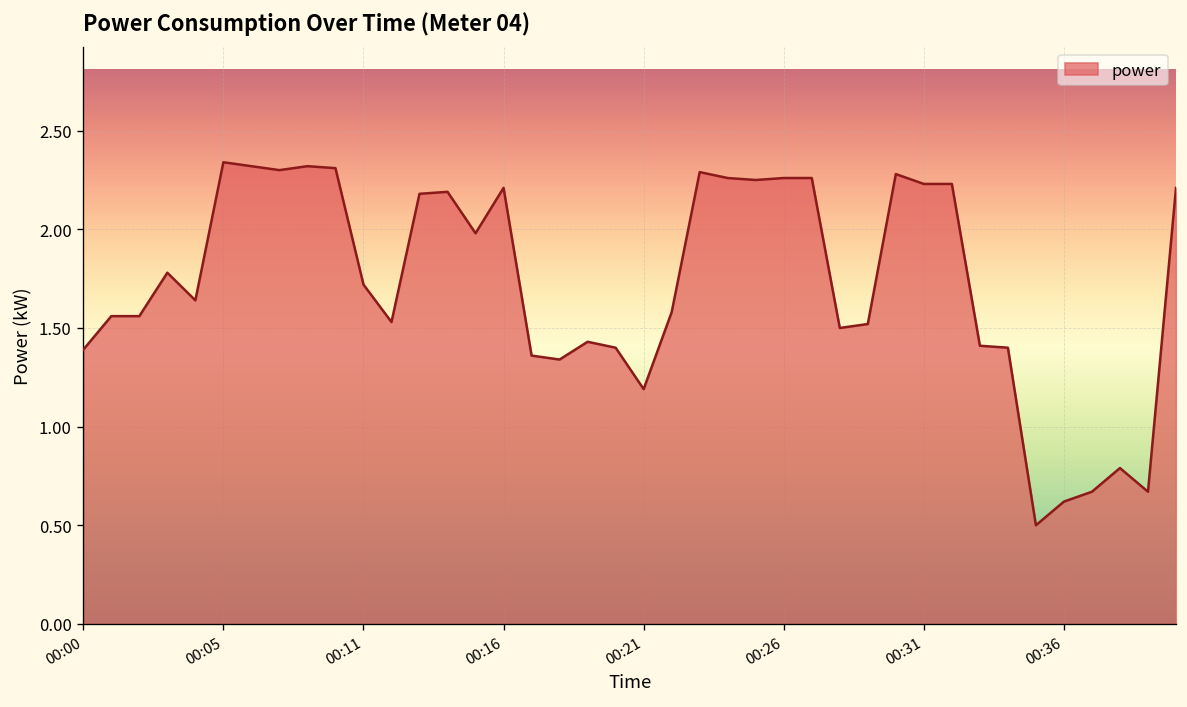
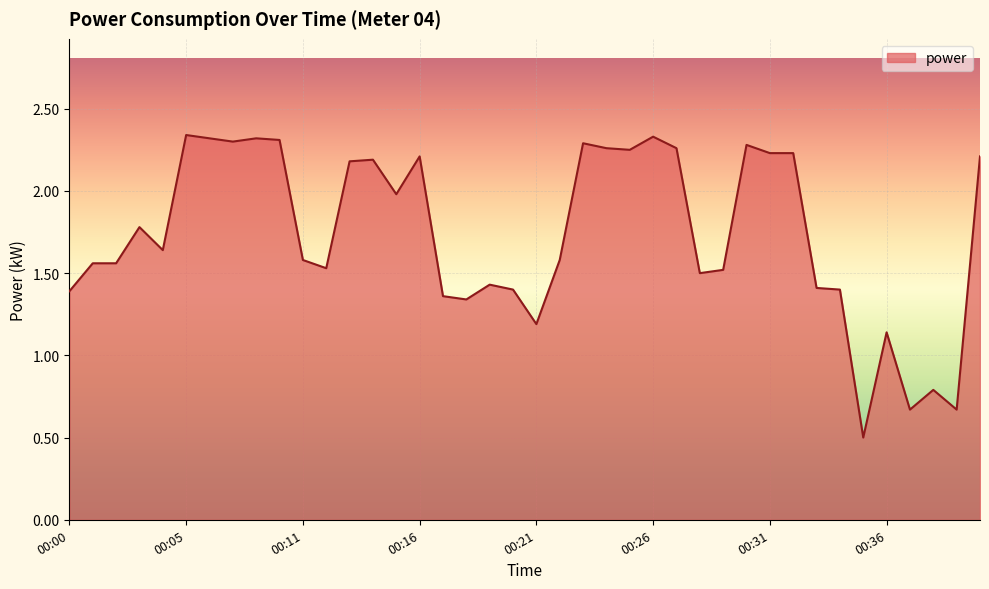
00:11: 1.72 -> 1.58
00:26: 2.26 -> 2.33
00:36: 0.62 -> 1.14
